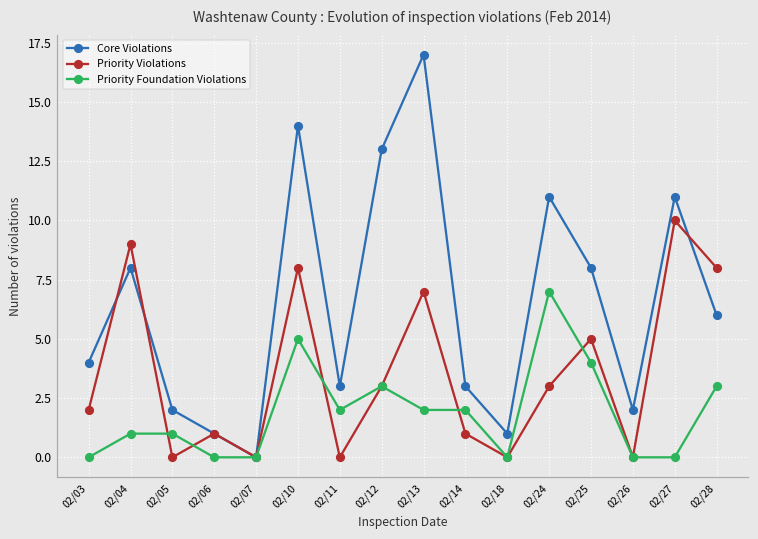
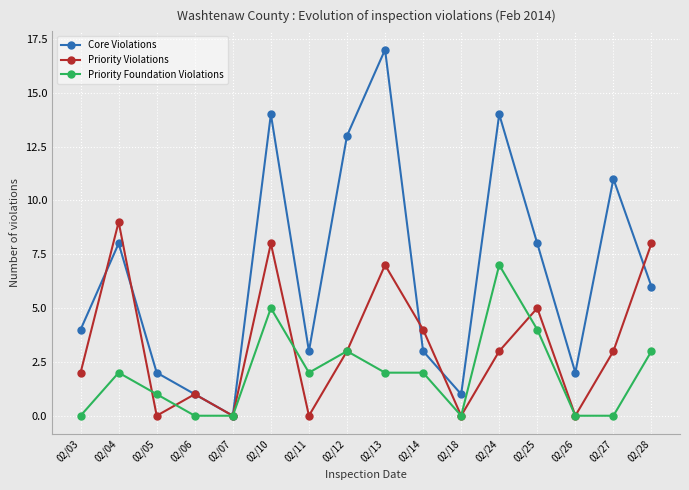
Priority Foundation Violations, 02/04: 1 -> 2
Priority Violations, 02/14: 1 -> 4
Core Violations, 02/24: 11 -> 14
Priority Violations, 02/27: 10 -> 3
